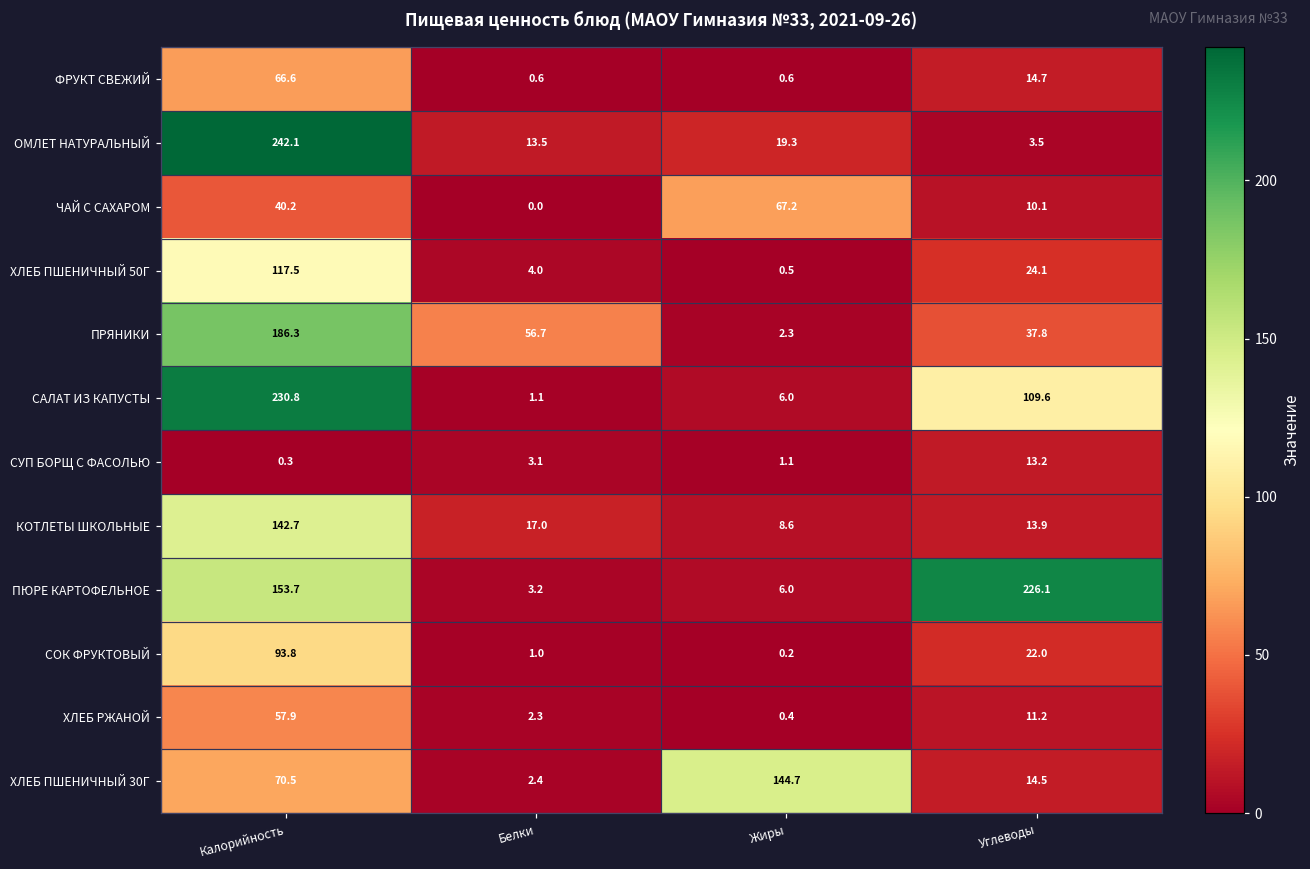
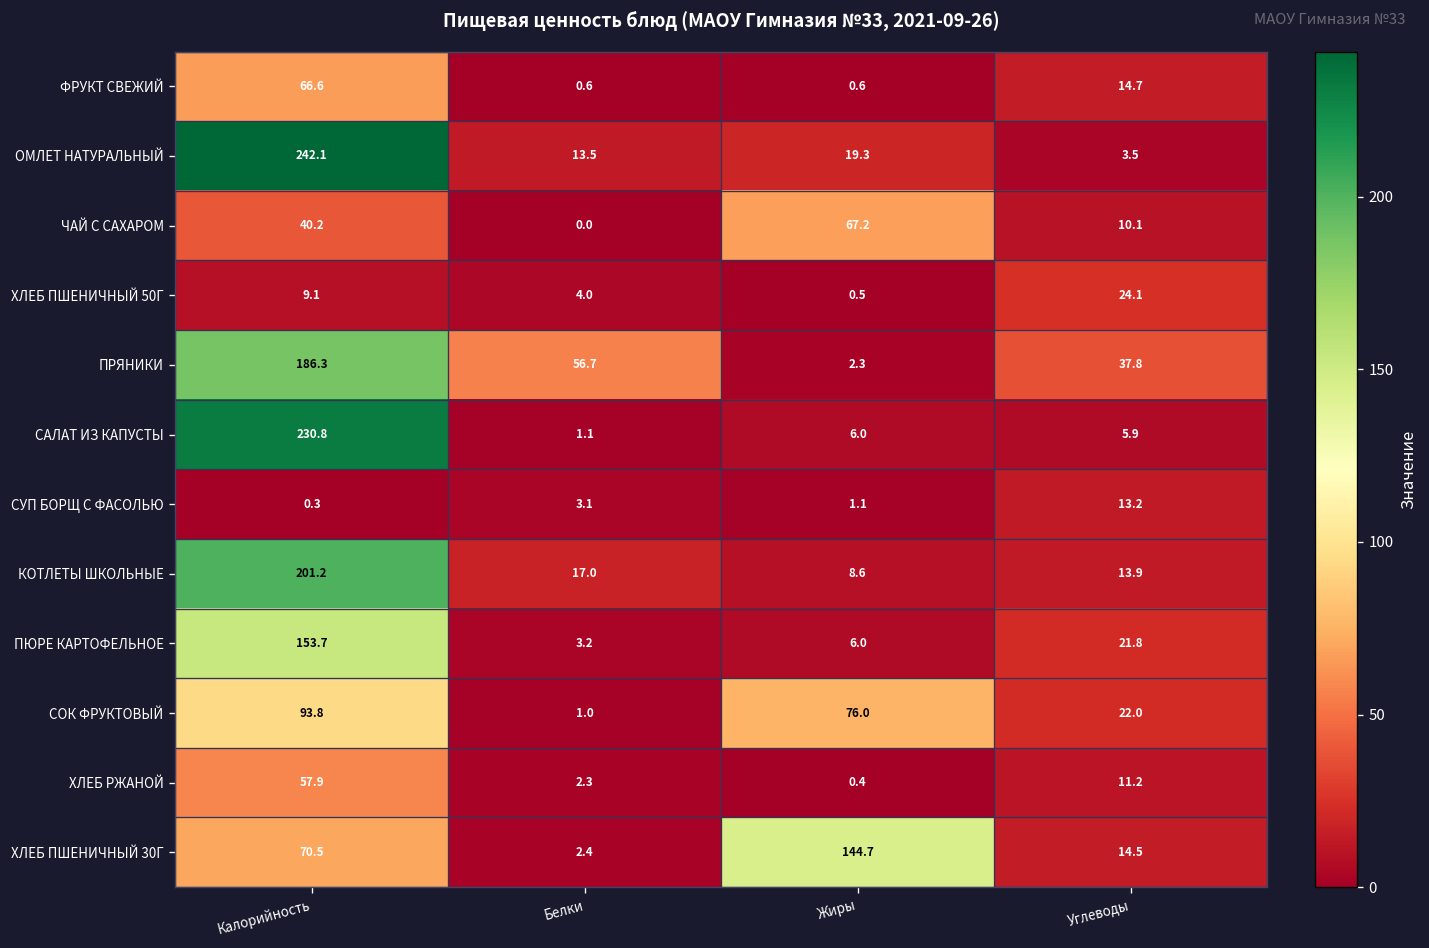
ХЛЕБ ПШЕНИЧНЫЙ 50Г, Калорийность: 117.5 -> 9.1
САЛАТ ИЗ КАПУСТЫ, Углеводы: 109.6 -> 5.9
КОТЛЕТЫ ШКОЛЬНЫЕ, Калорийность: 142.7 -> 201.2
ПЮРЕ КАРТОФЕЛЬНОЕ, Углеводы: 226.1 -> 21.8
СОК ФРУКТОВЫЙ, Жиры: 0.2 -> 76.0
